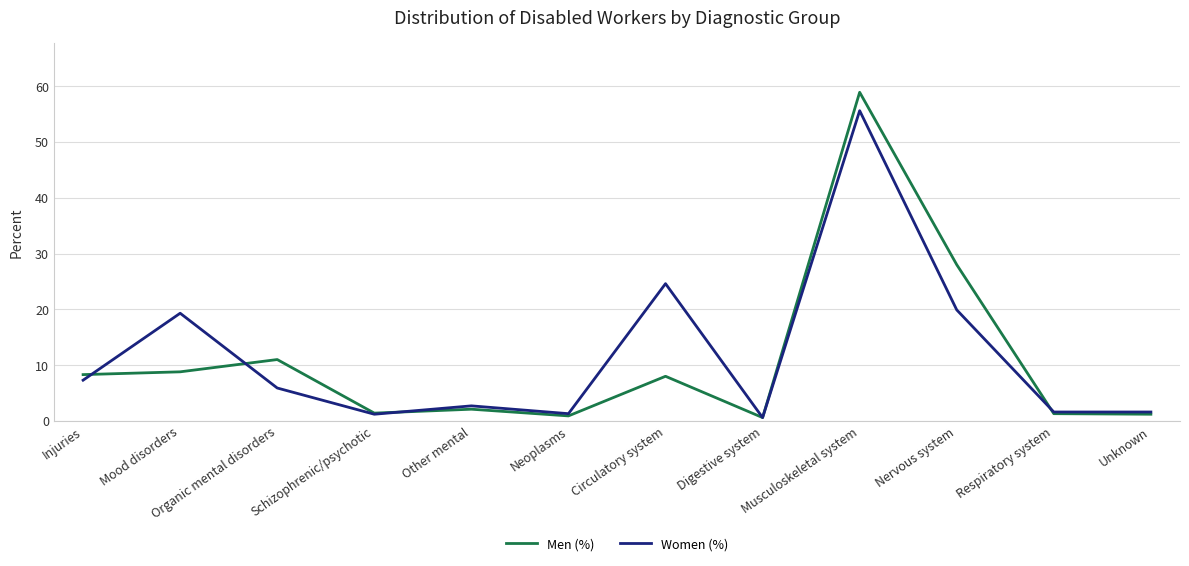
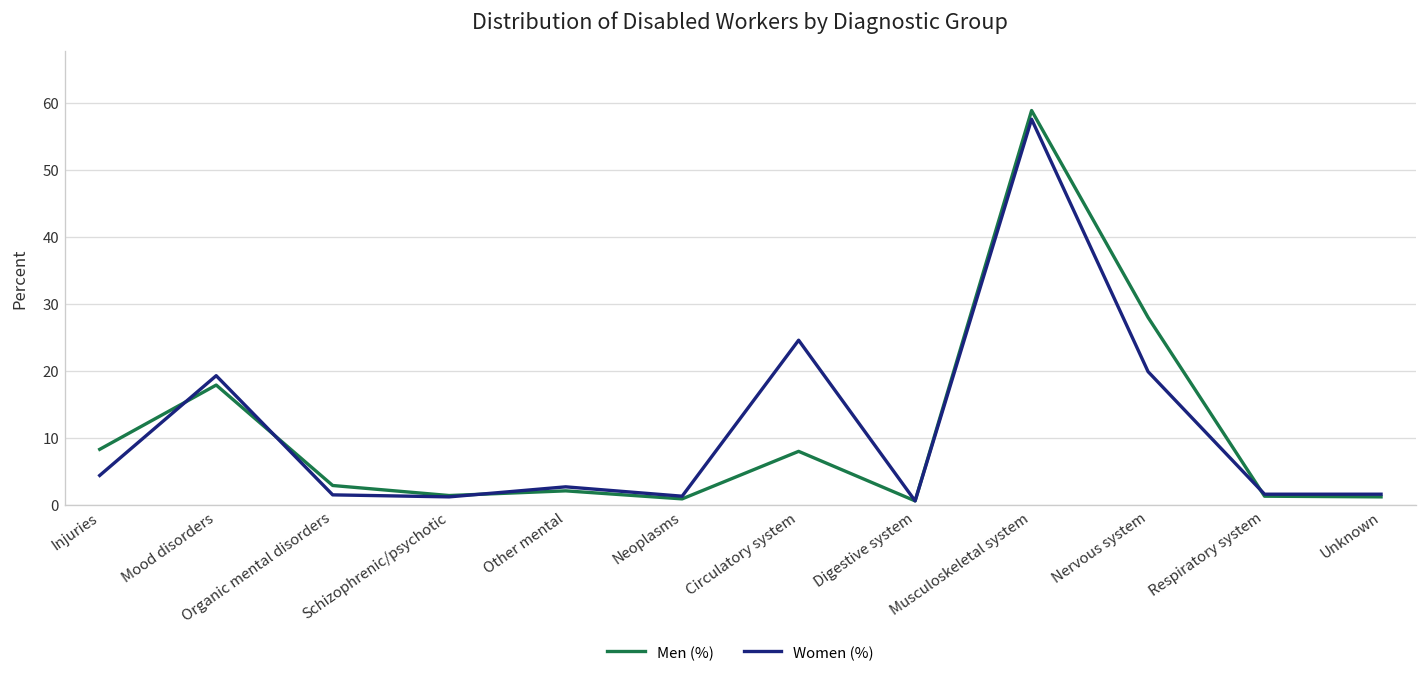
Women (%), Injuries: 7 -> 4
Men (%), Mood disorders: 9 -> 18
Men (%), Organic mental disorders: 11 -> 3
Women (%), Organic mental disorders: 6 -> 2
Women (%), Musculoskeletal system: 56 -> 58
